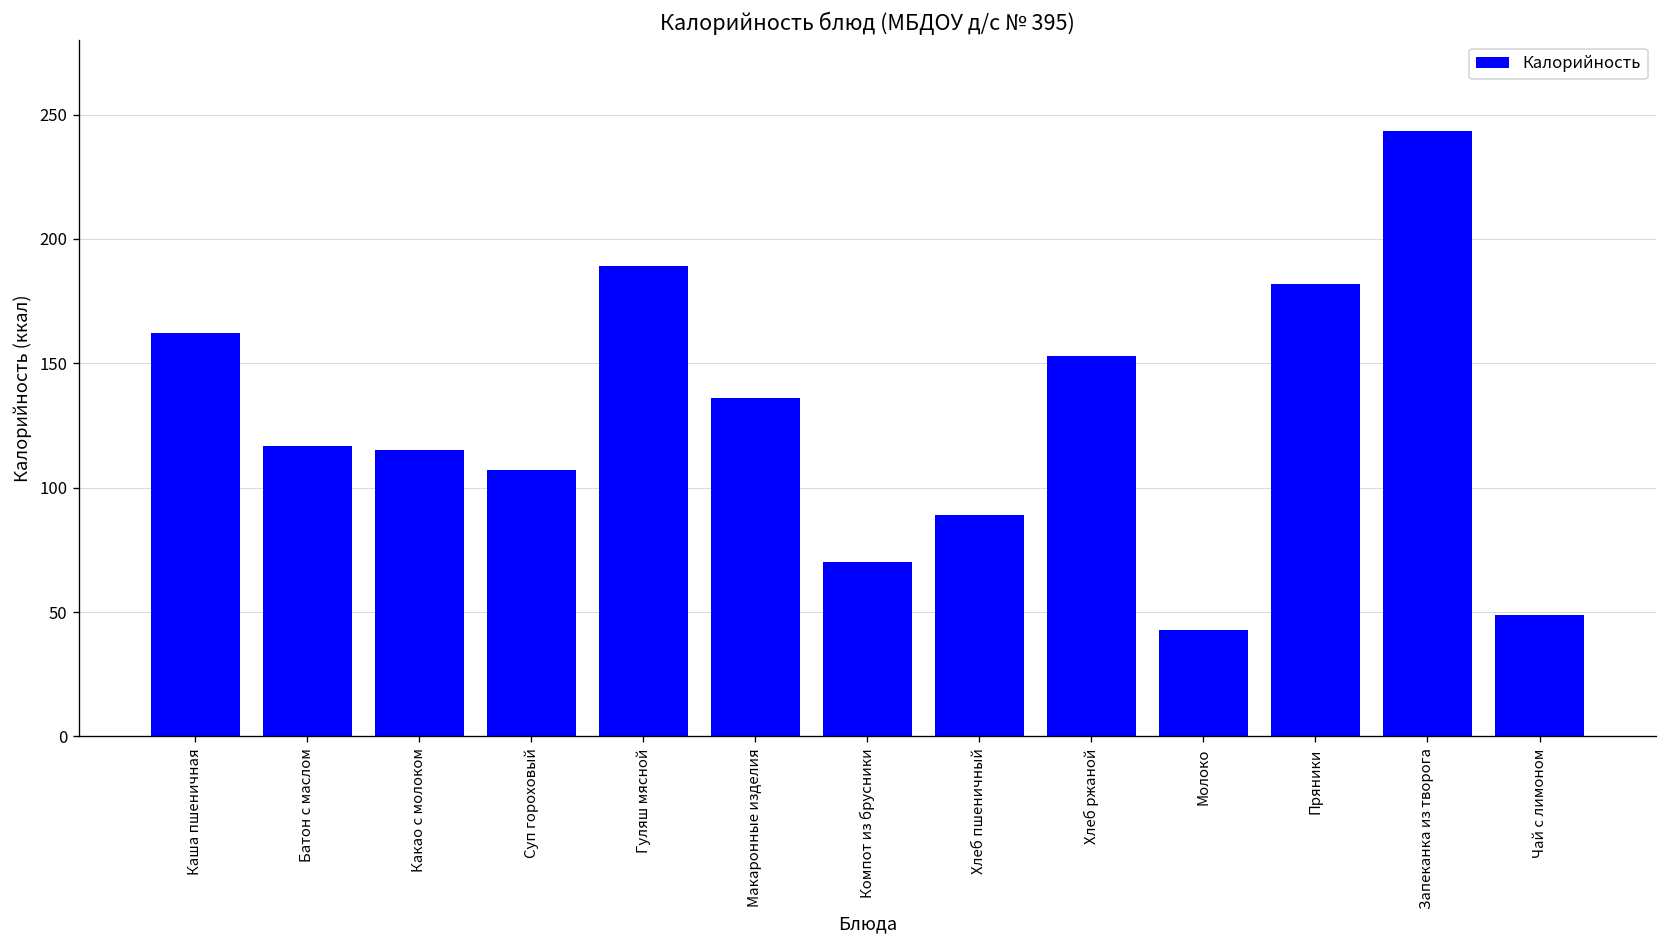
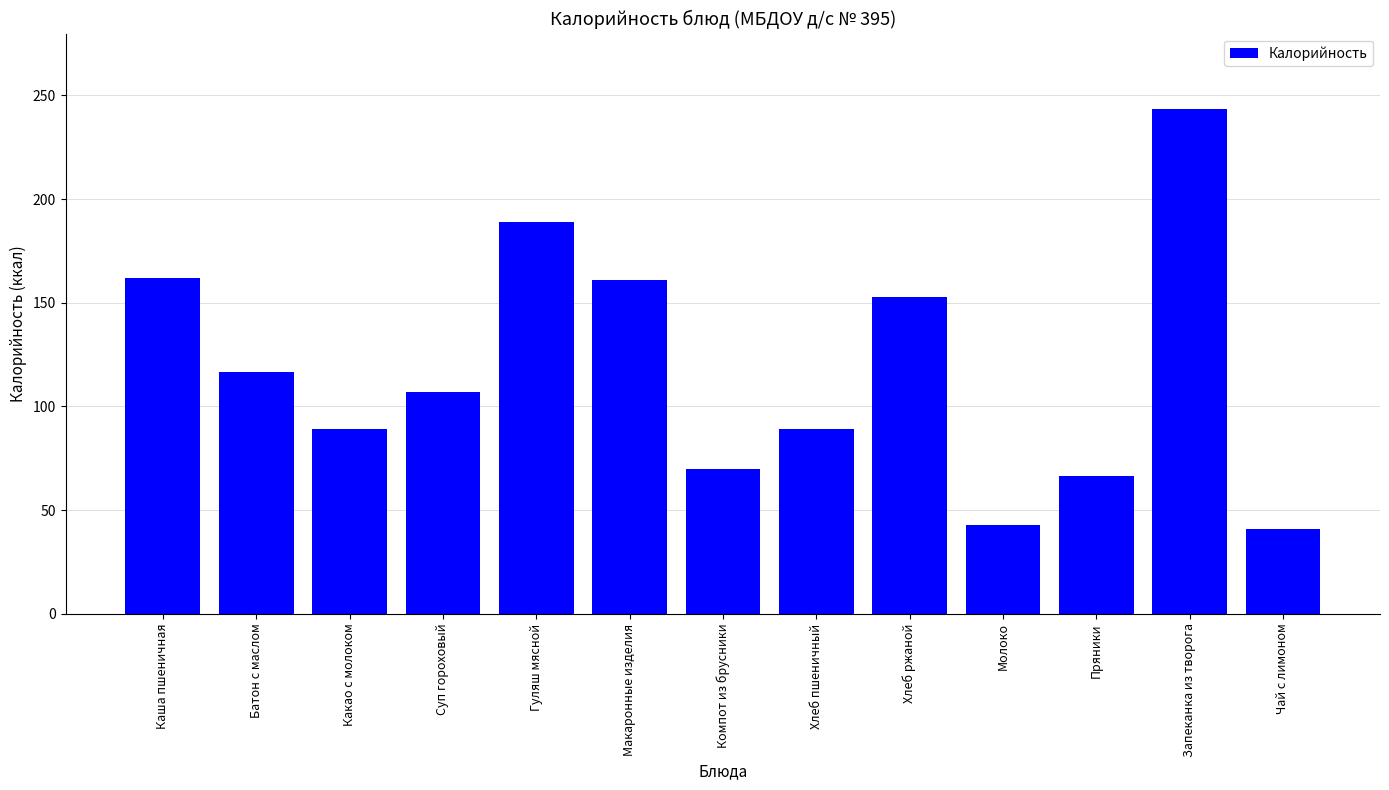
Какао с молоком: 115 -> 89
Макаронные изделия: 136 -> 161
Пряники: 182 -> 66
Чай с лимоном: 49 -> 41
